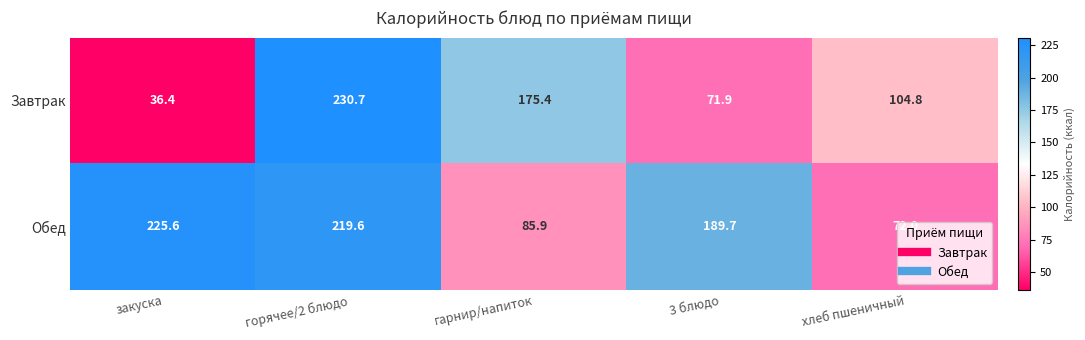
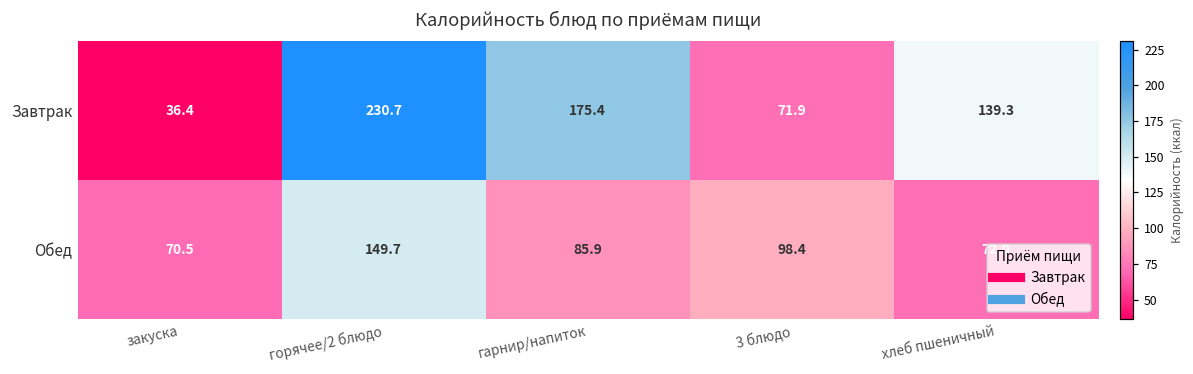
Завтрак, хлеб пшеничный: 104.8 -> 139.3
Обед, закуска: 225.6 -> 70.5
Обед, горячее/2 блюдо: 219.6 -> 149.7
Обед, 3 блюдо: 189.7 -> 98.4
